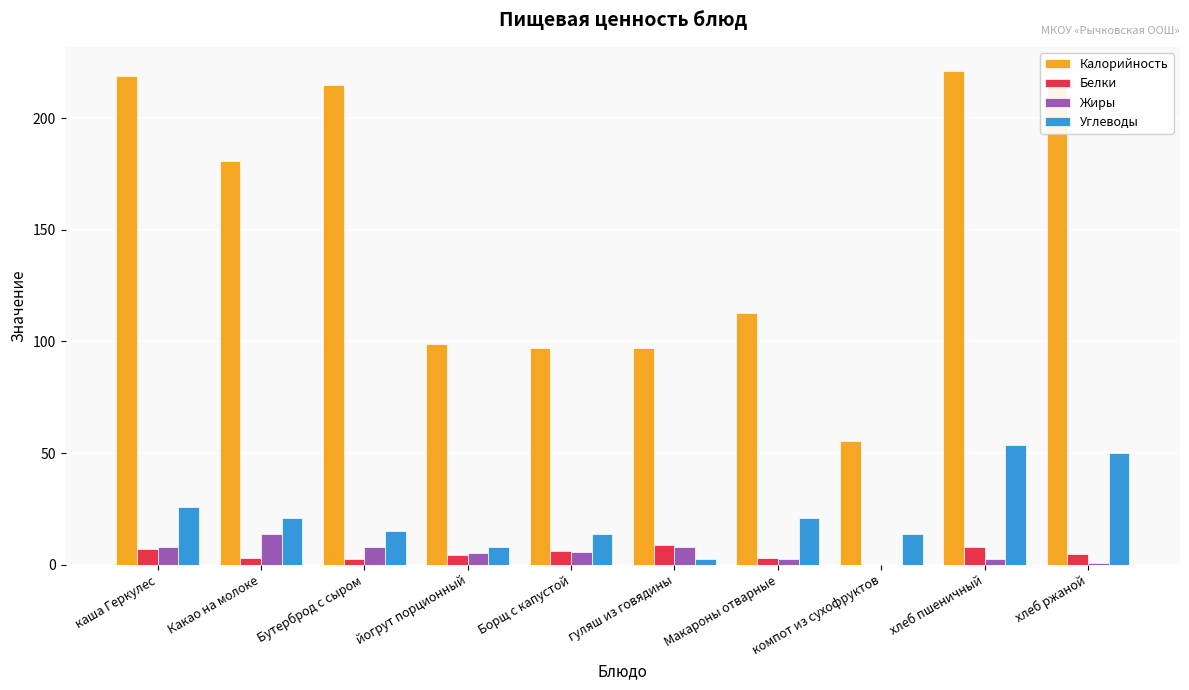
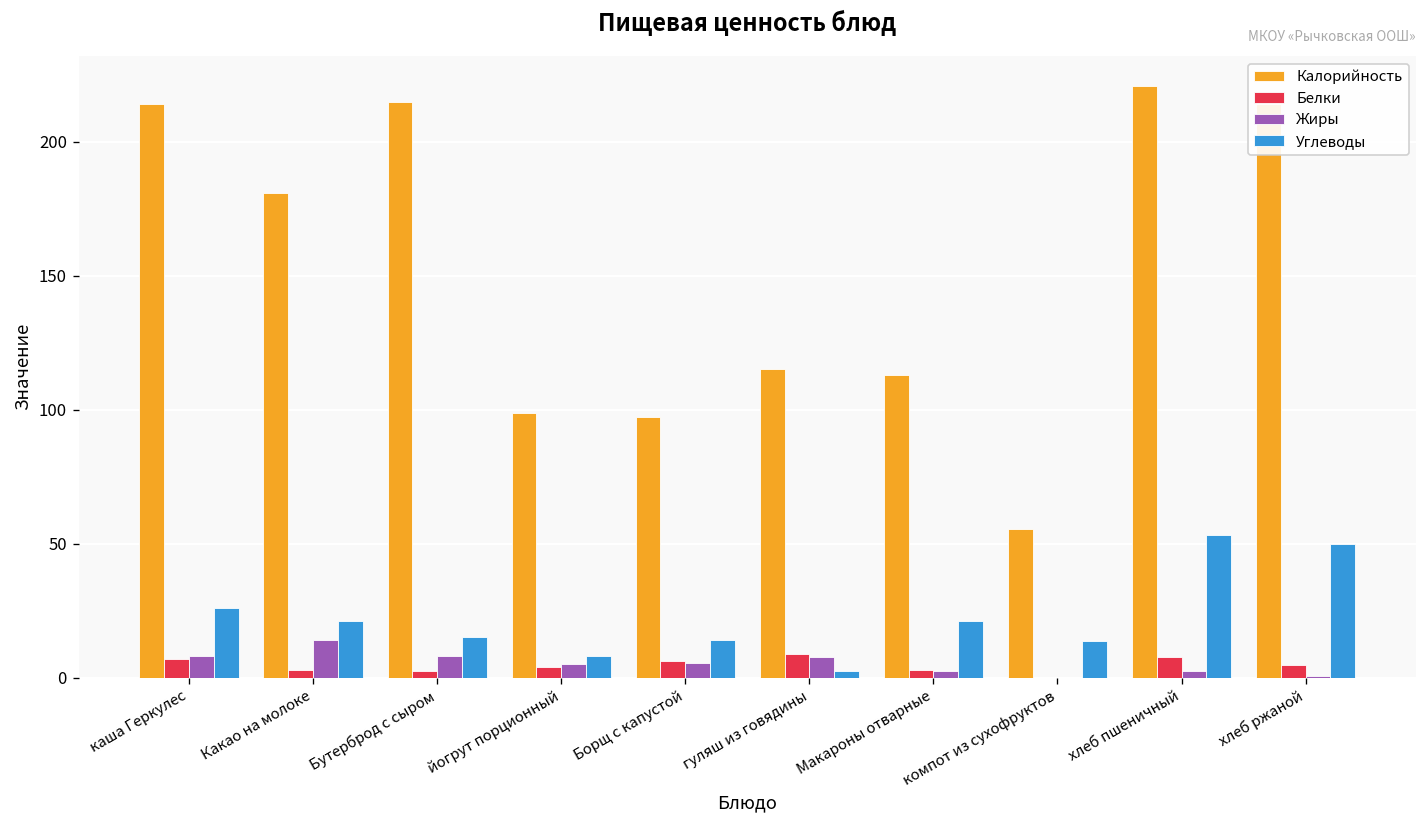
Калорийность, каша Геркулес: 219 -> 214
Калорийность, гуляш из говядины: 97 -> 115
